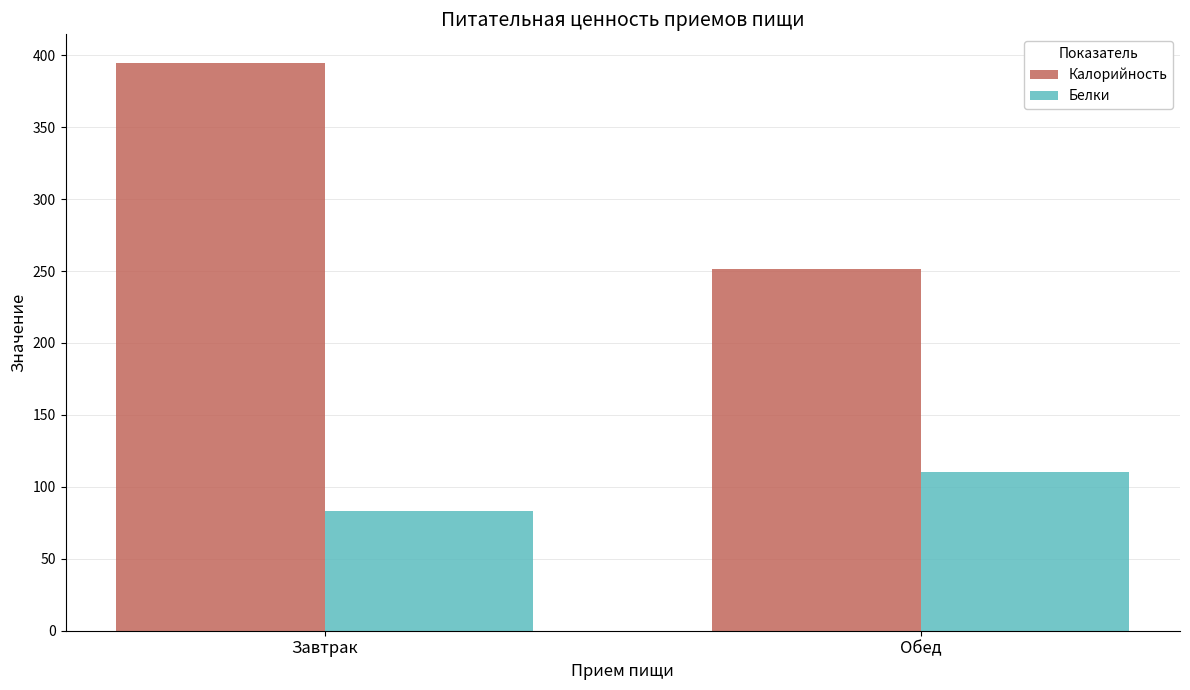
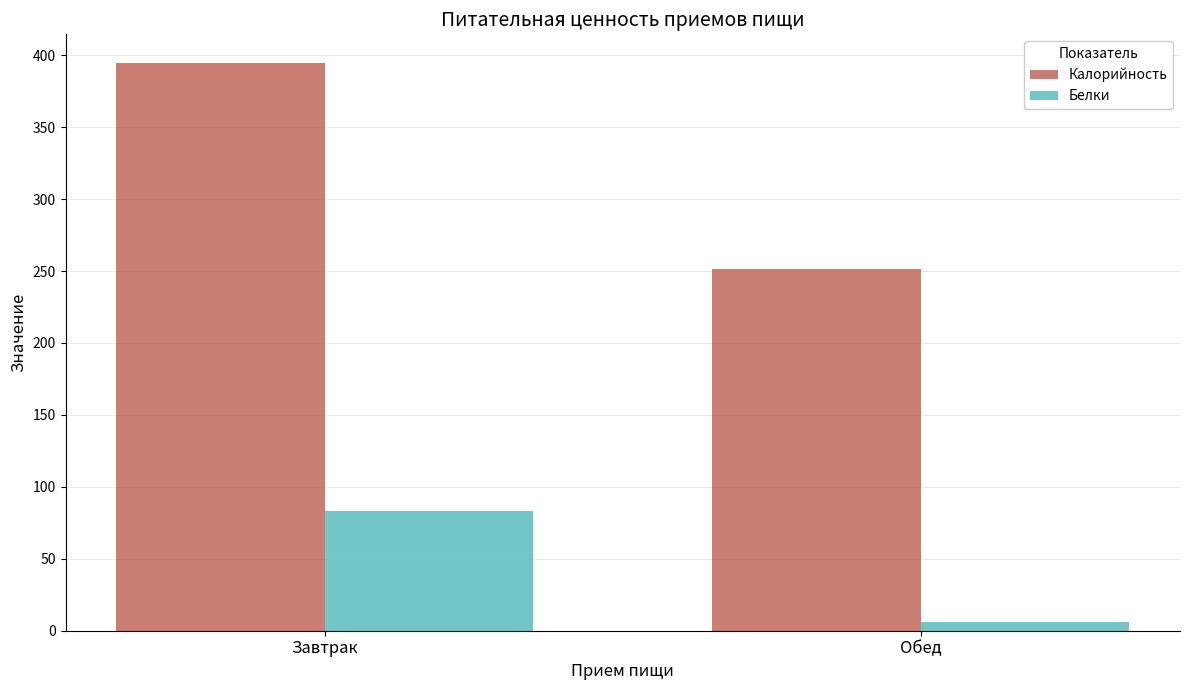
Белки, Обед: 110 -> 6
